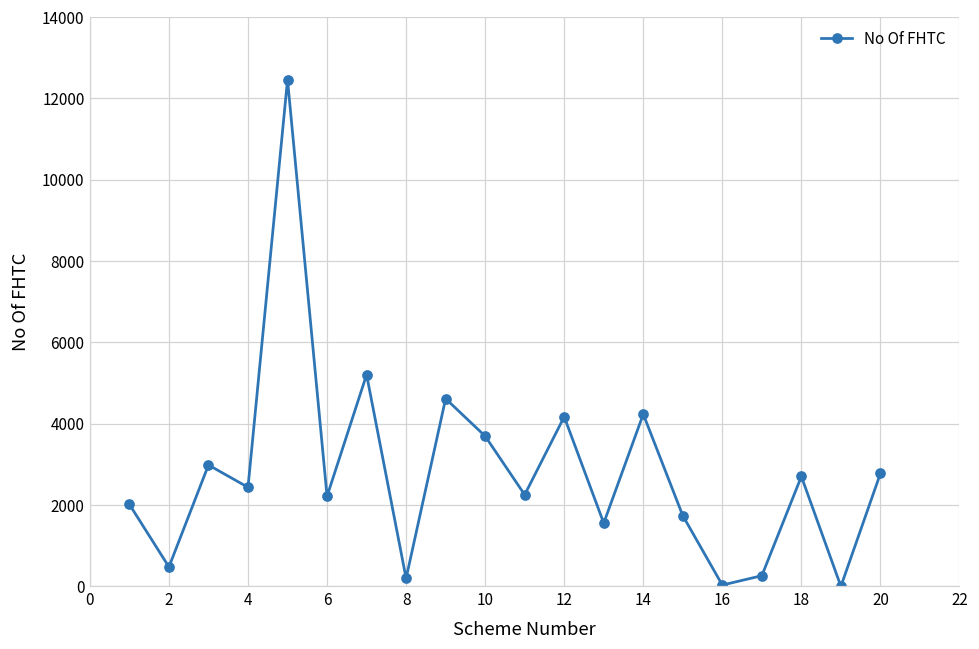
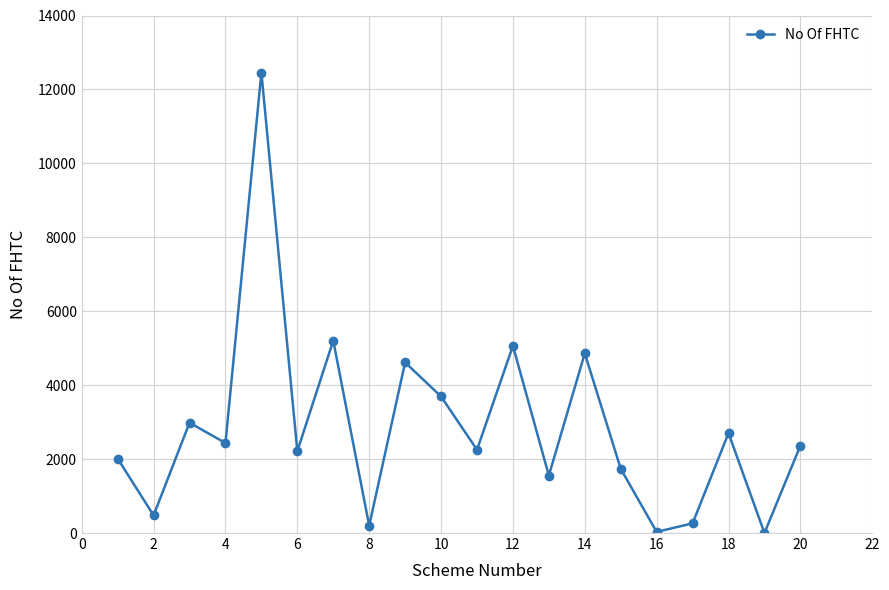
12: 4200 -> 5100
14: 4200 -> 4900
20: 2800 -> 2400
